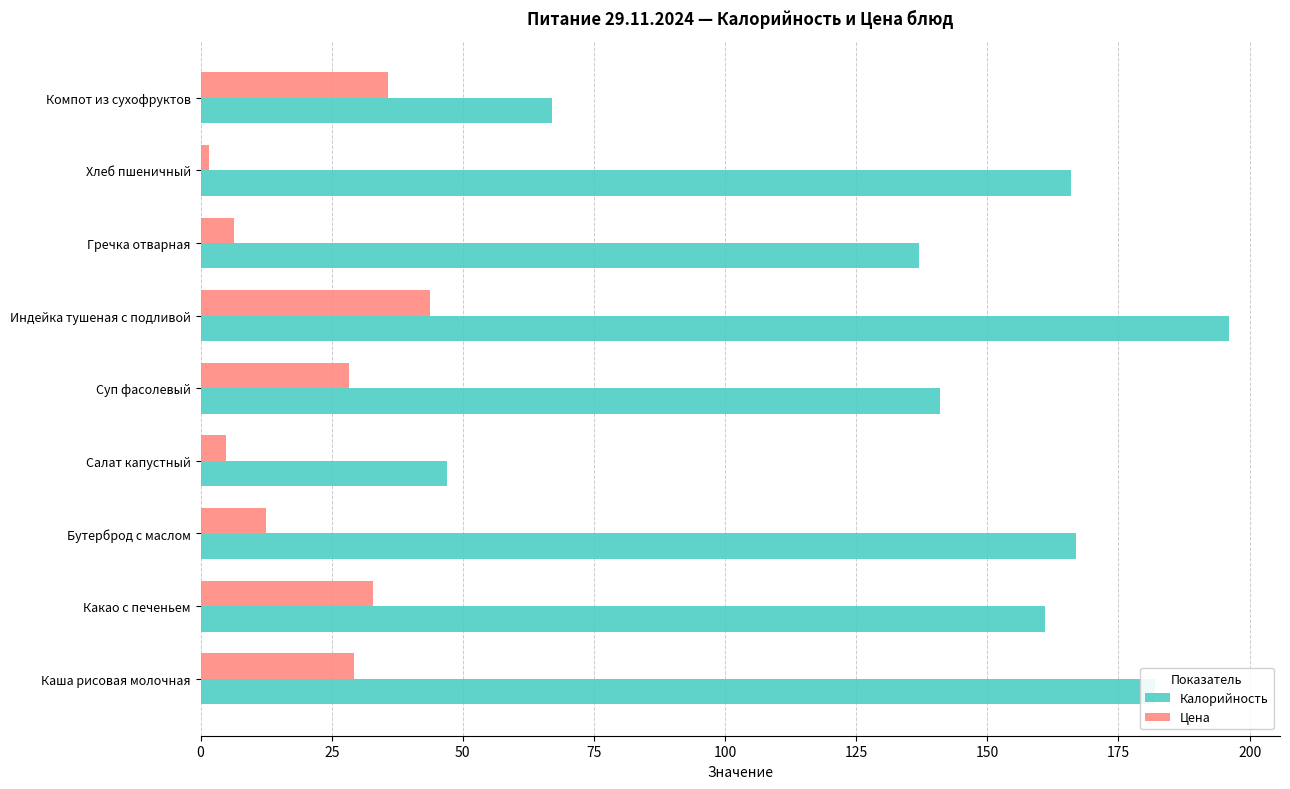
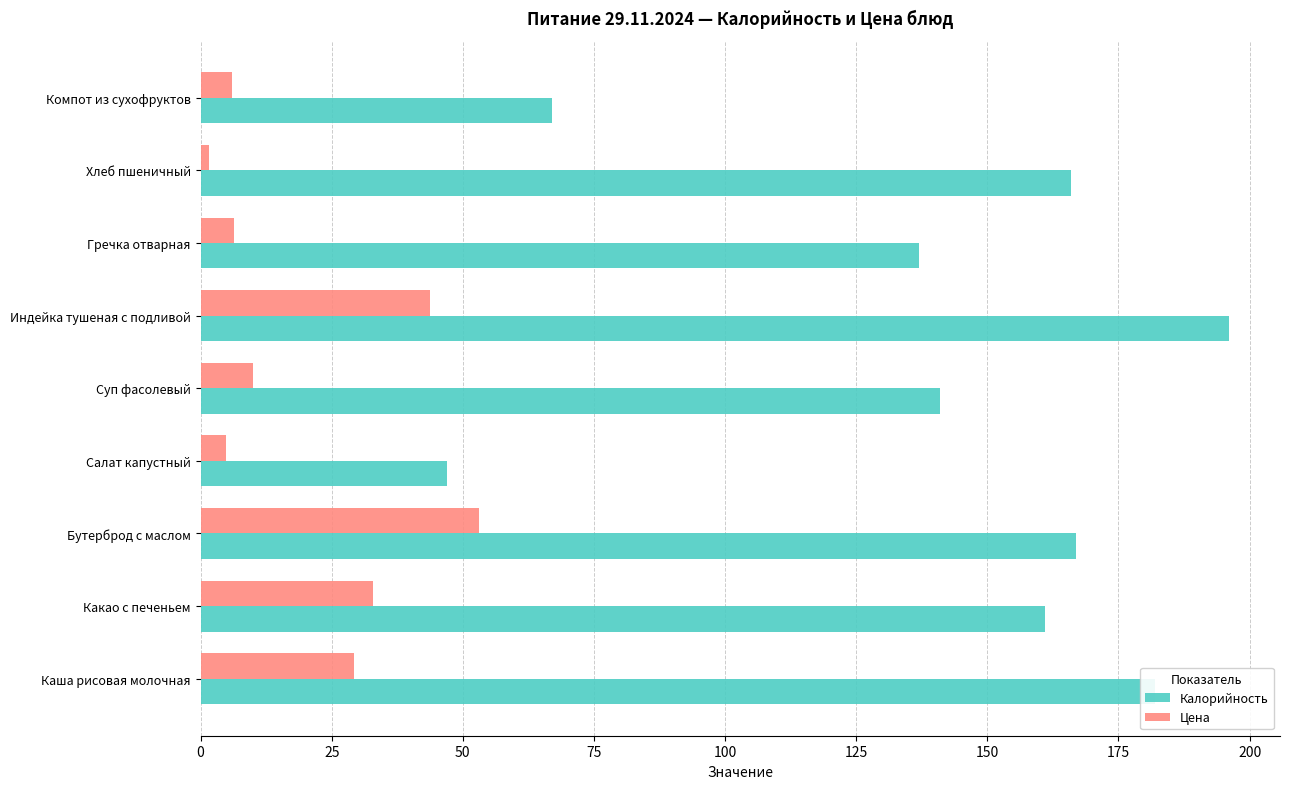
Цена, Компот из сухофруктов: 36 -> 6
Цена, Суп фасолевый: 28 -> 10
Цена, Бутерброд с маслом: 13 -> 53
